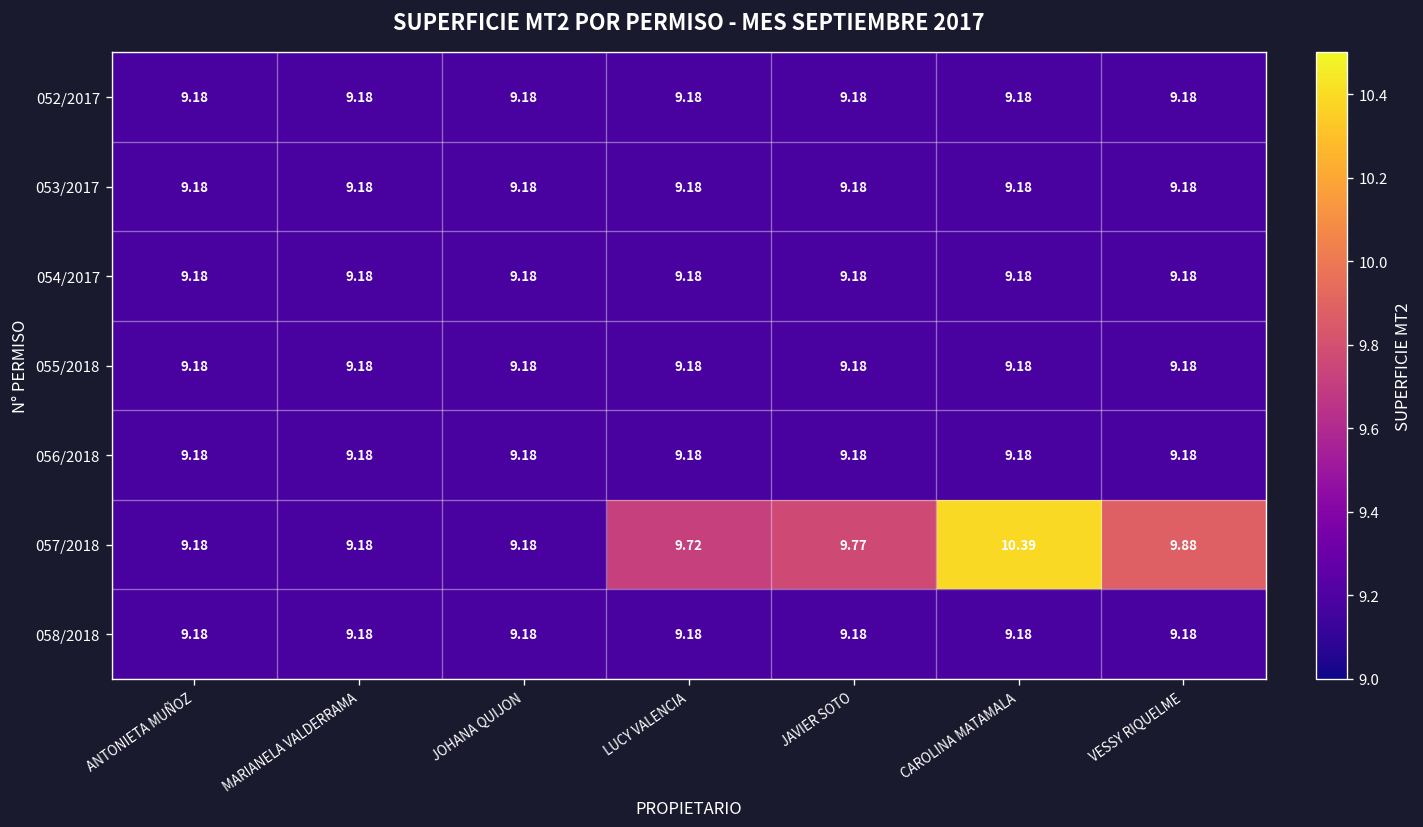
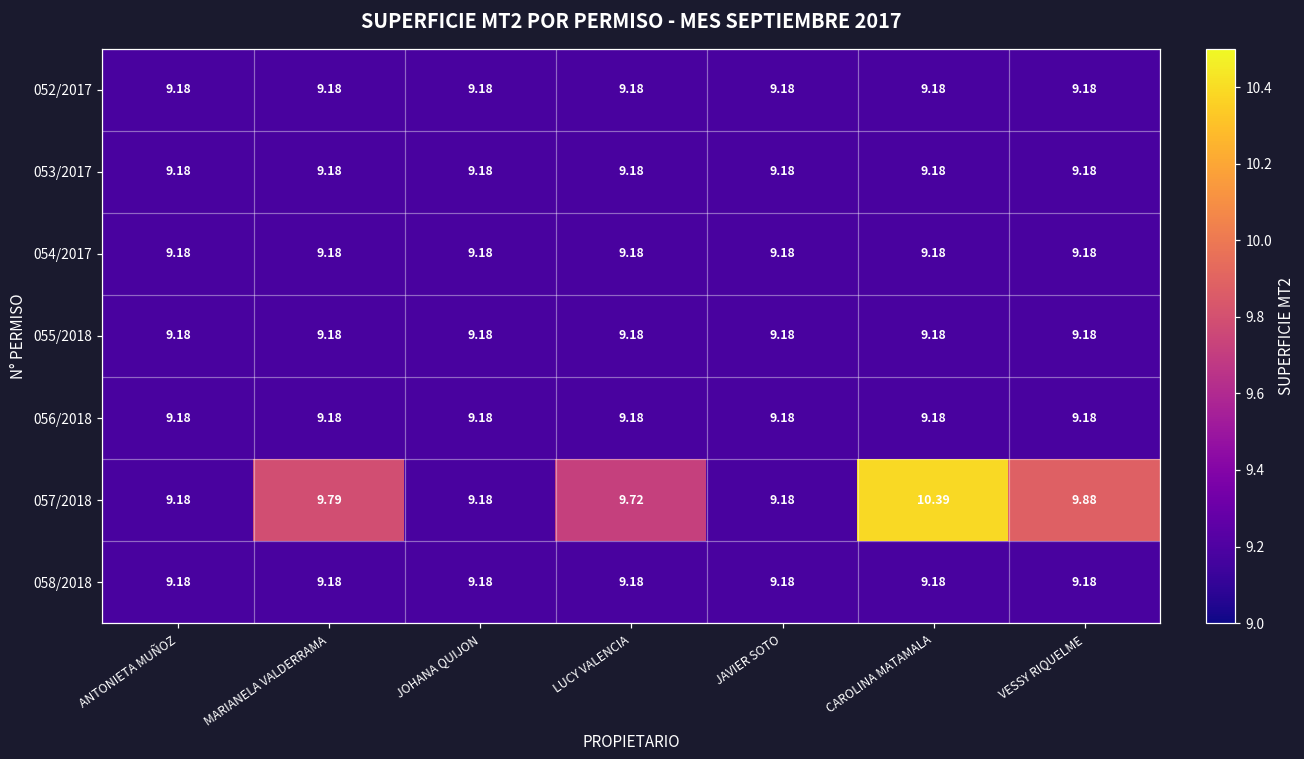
057/2018, MARIANELA VALDERRAMA: 9.18 -> 9.79
057/2018, JAVIER SOTO: 9.77 -> 9.18
